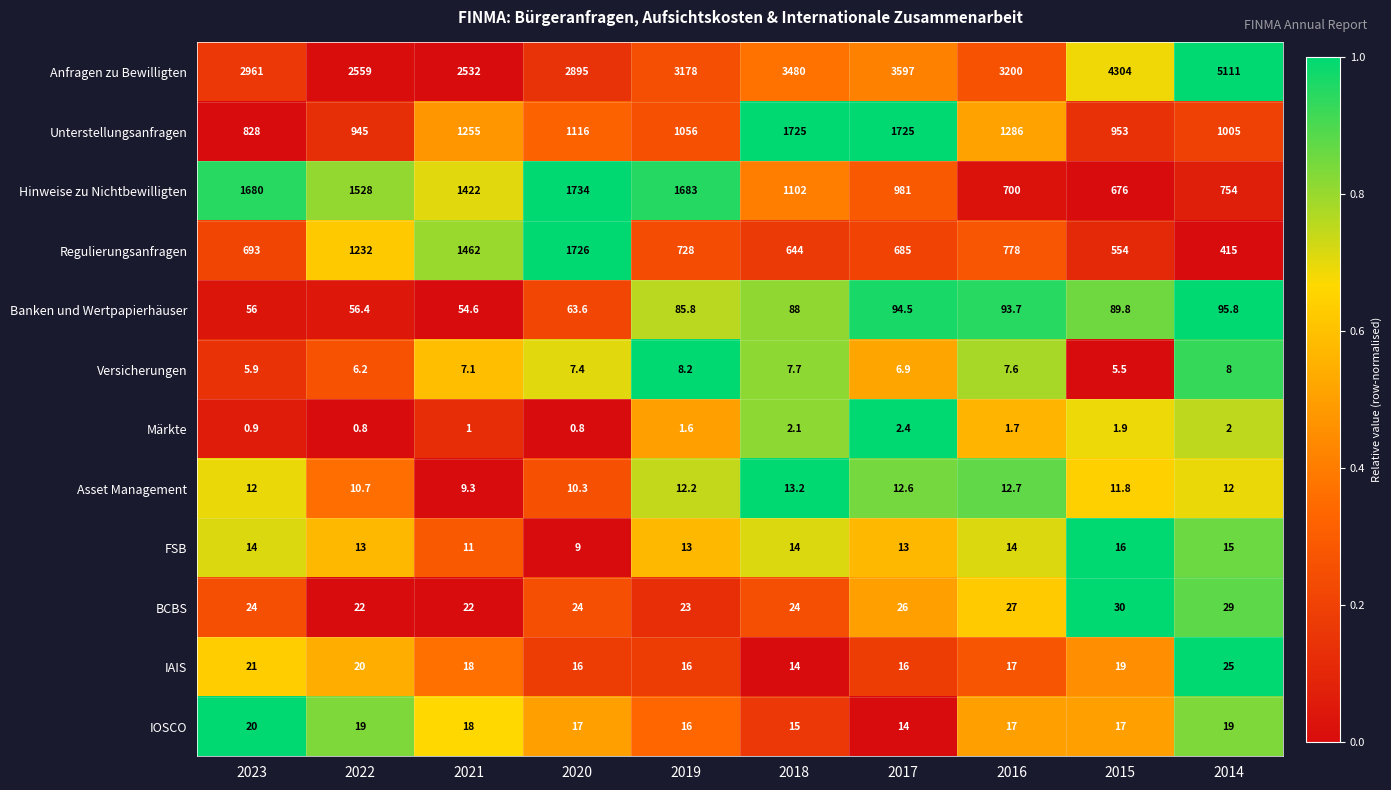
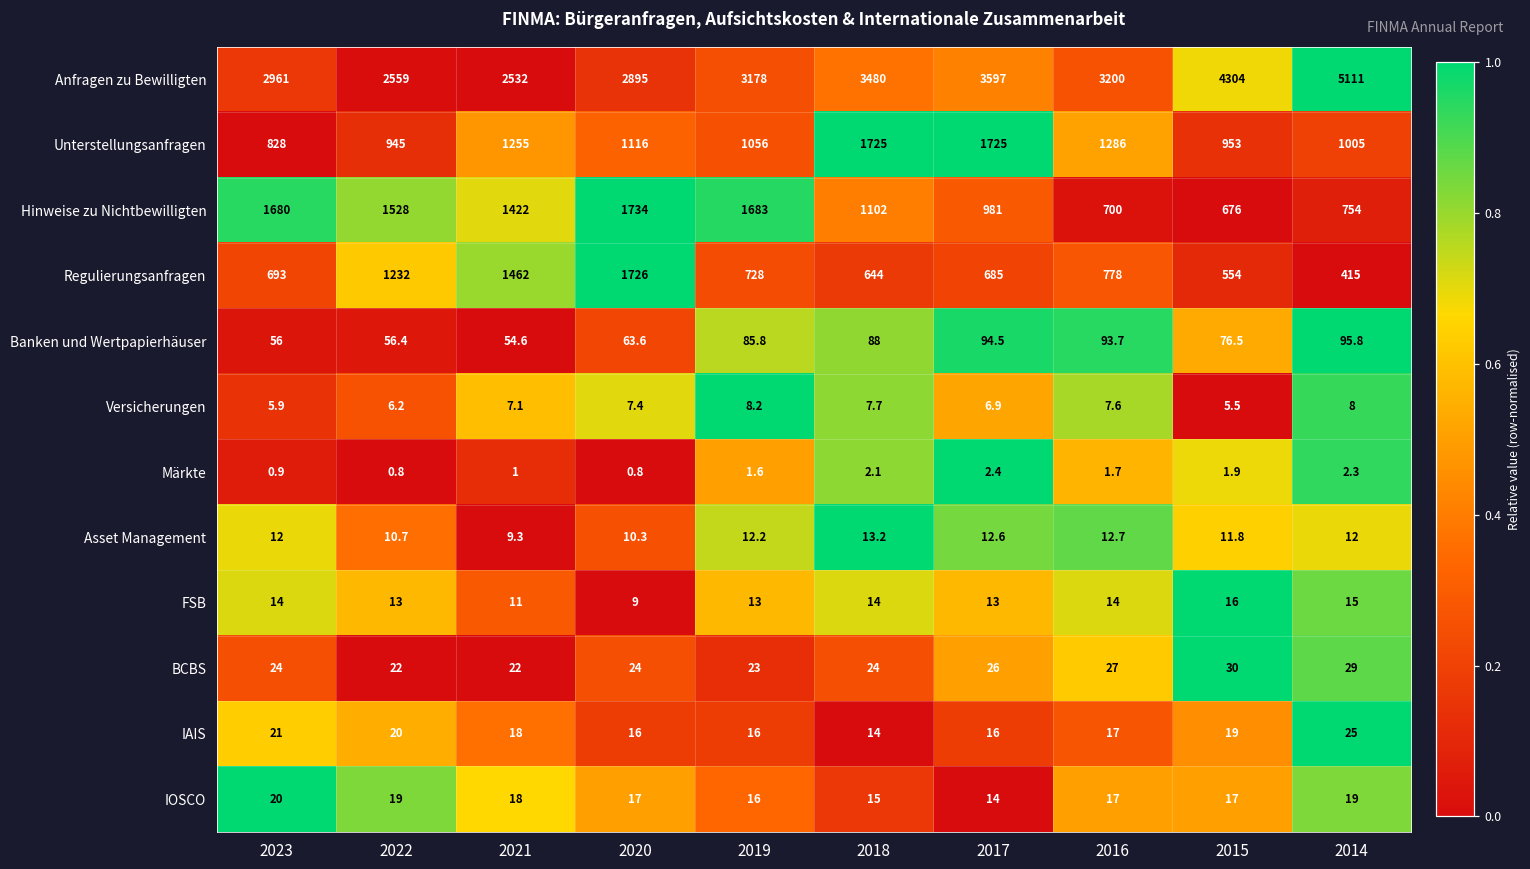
Banken und Wertpapierhäuser, 2015: 89.8 -> 76.5
Märkte, 2014: 2 -> 2.3
